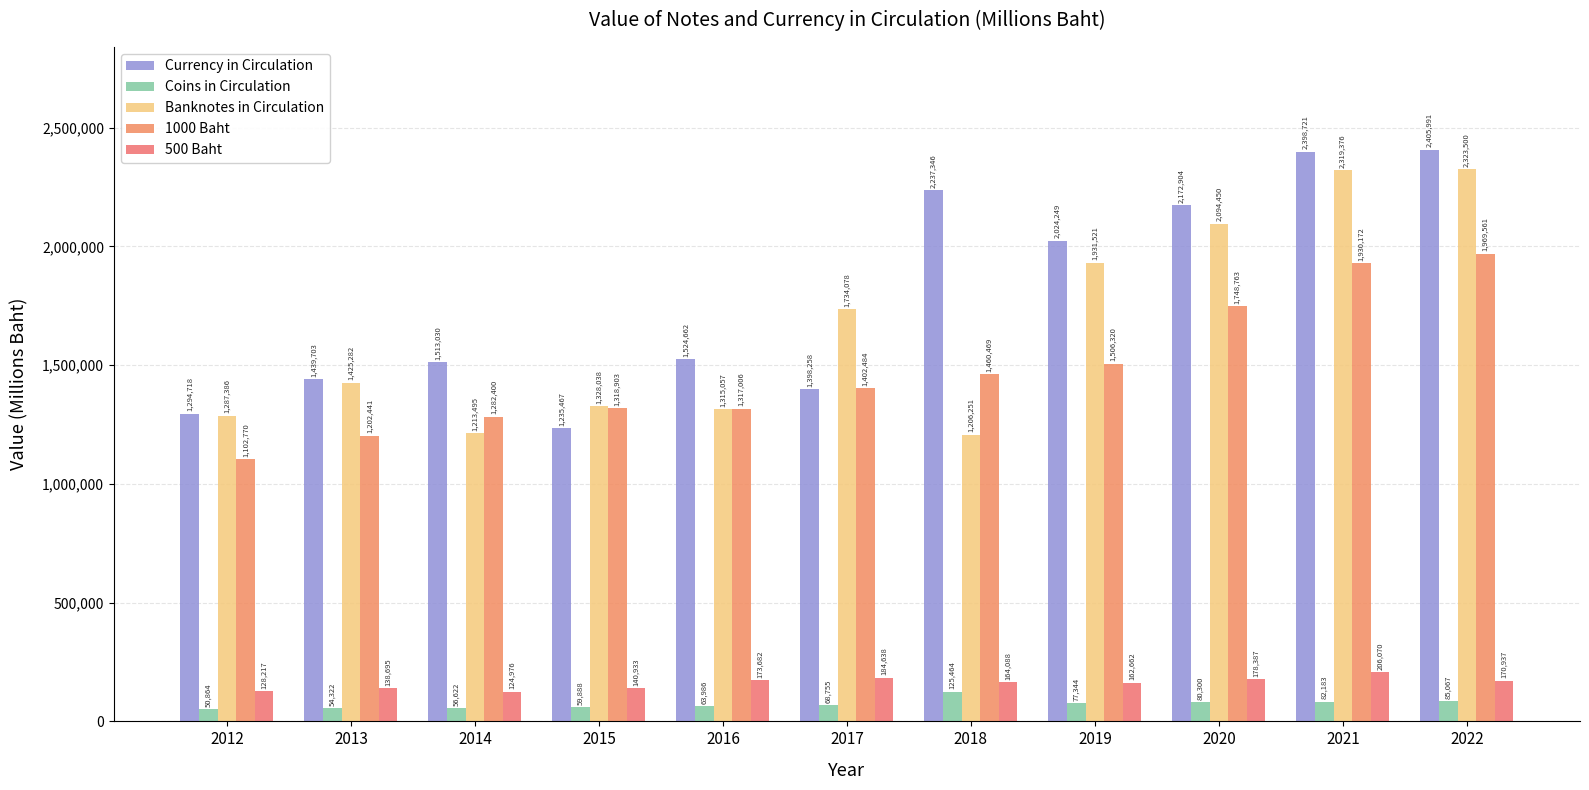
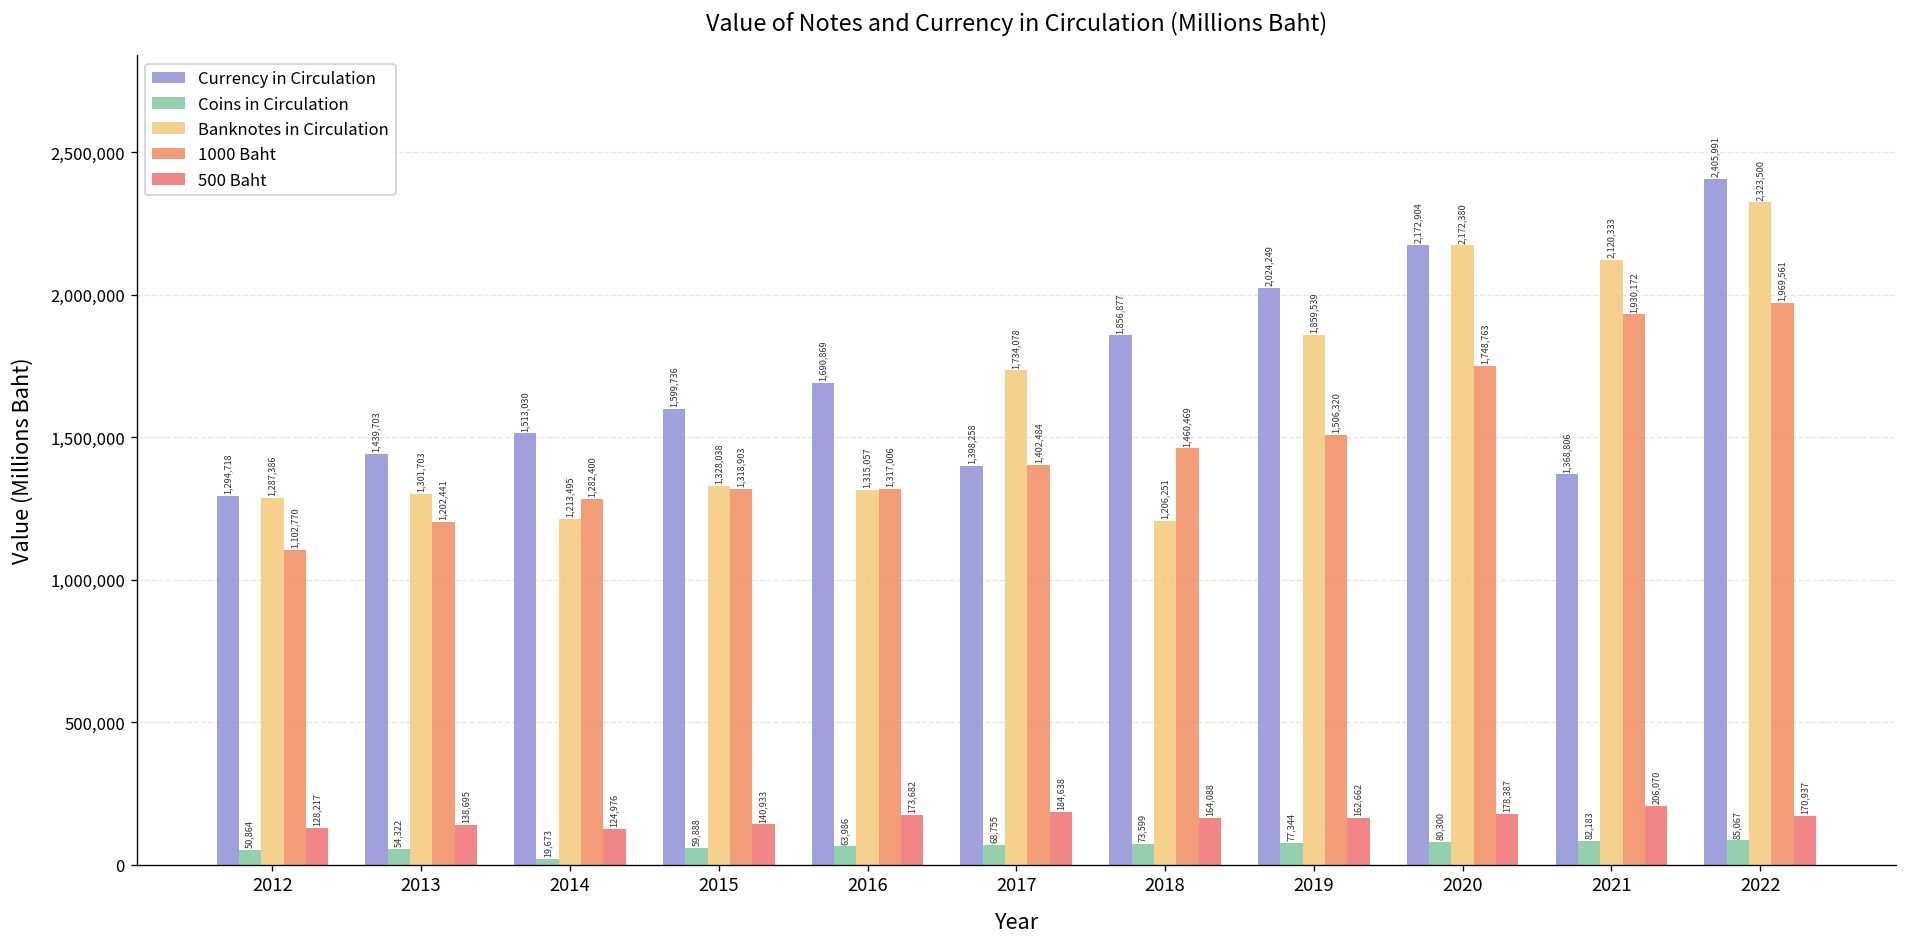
Banknotes in Circulation, 2013: 1,425,282 -> 1,301,703
Coins in Circulation, 2014: 56,622 -> 19,673
Currency in Circulation, 2015: 1,235,467 -> 1,599,736
Currency in Circulation, 2016: 1,524,662 -> 1,690,869
Currency in Circulation, 2018: 2,237,346 -> 1,856,877
Coins in Circulation, 2018: 125,464 -> 73,599
Banknotes in Circulation, 2019: 1,931,521 -> 1,859,539
Banknotes in Circulation, 2020: 2,094,450 -> 2,172,380
Currency in Circulation, 2021: 2,398,721 -> 1,368,806
Banknotes in Circulation, 2021: 2,319,376 -> 2,120,333
